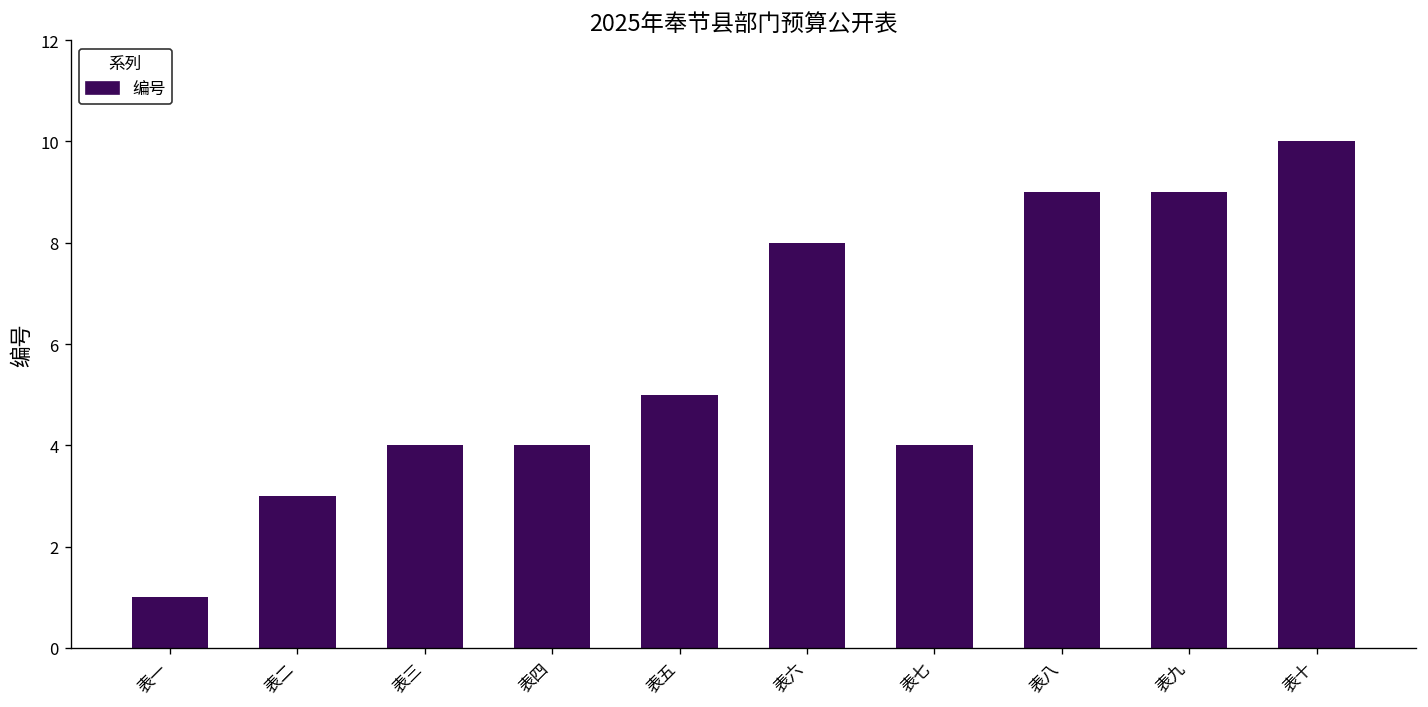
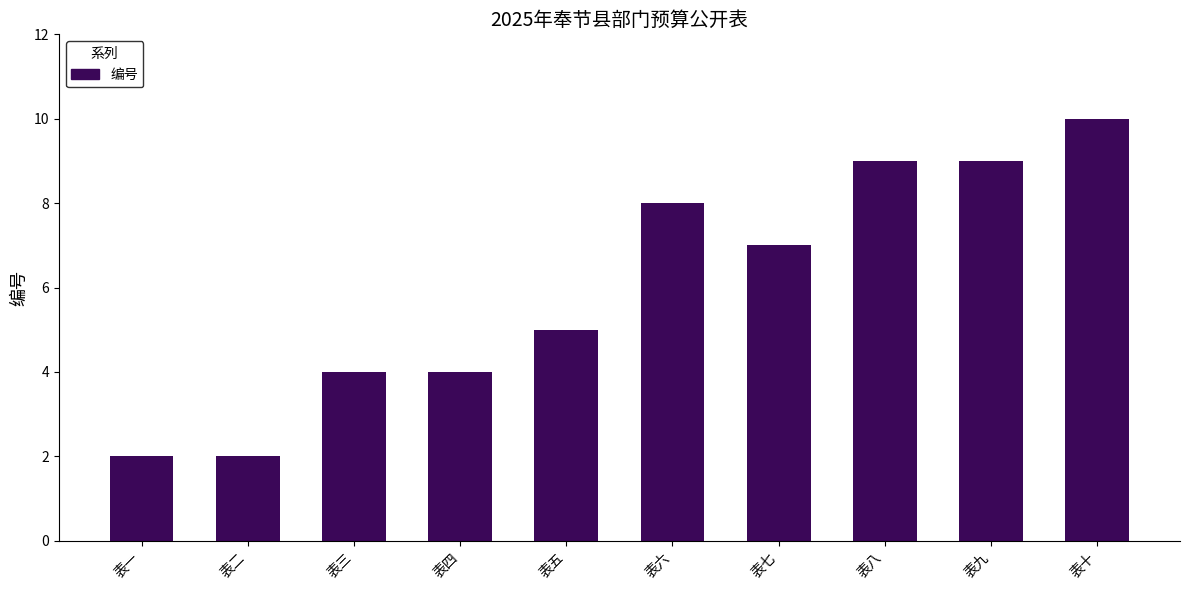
表一: 1 -> 2
表二: 3 -> 2
表七: 4 -> 7
